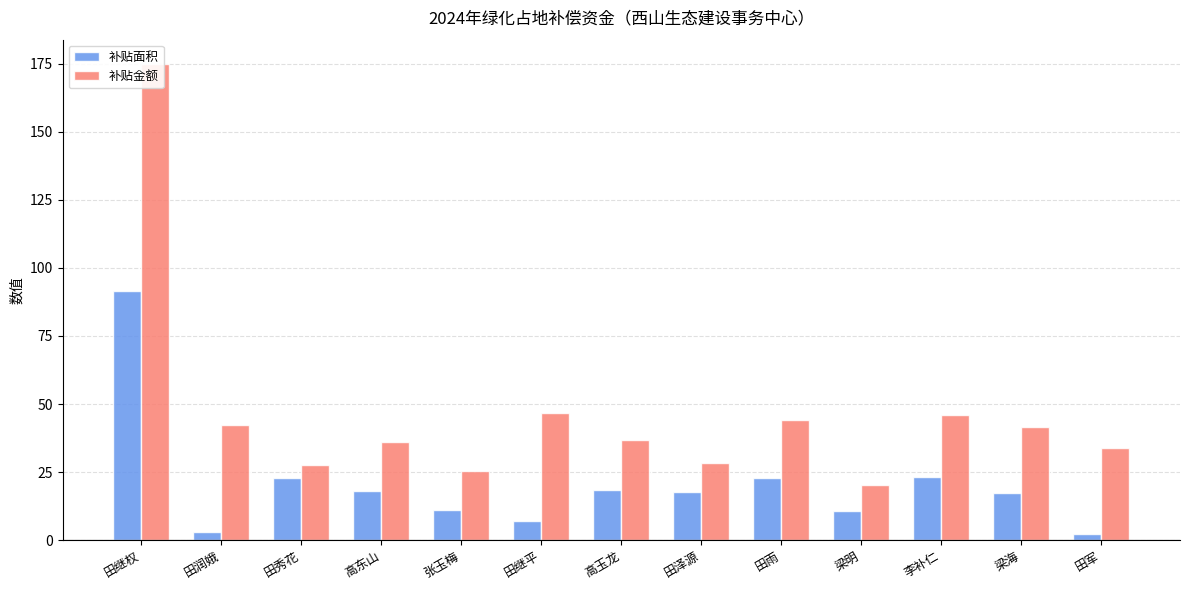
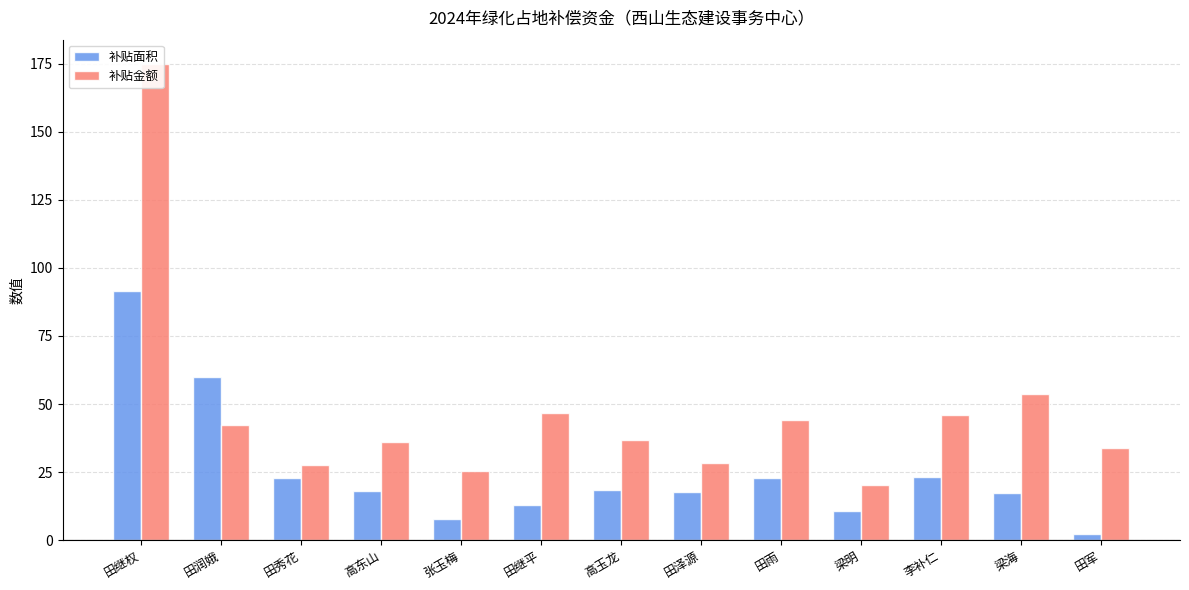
补贴面积, 田润娥: 3 -> 60
补贴面积, 张玉梅: 11 -> 8
补贴面积, 田继平: 7 -> 13
补贴金额, 梁海: 42 -> 54
